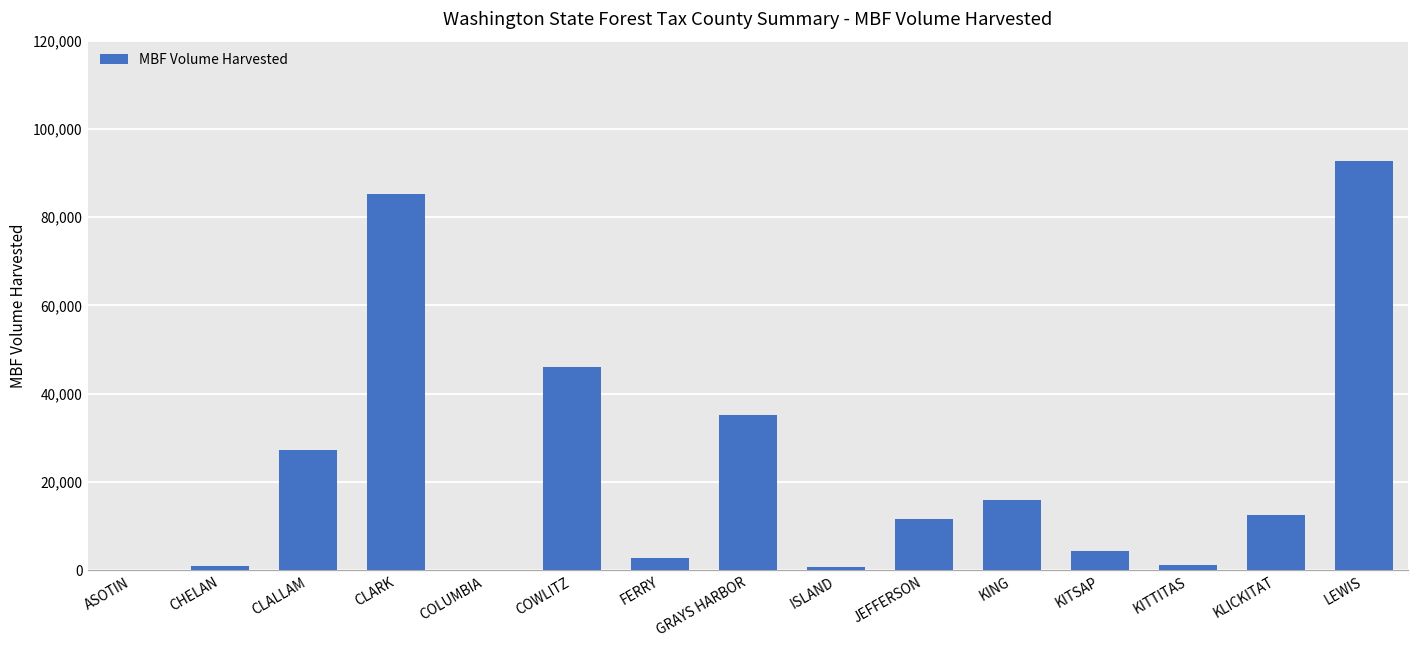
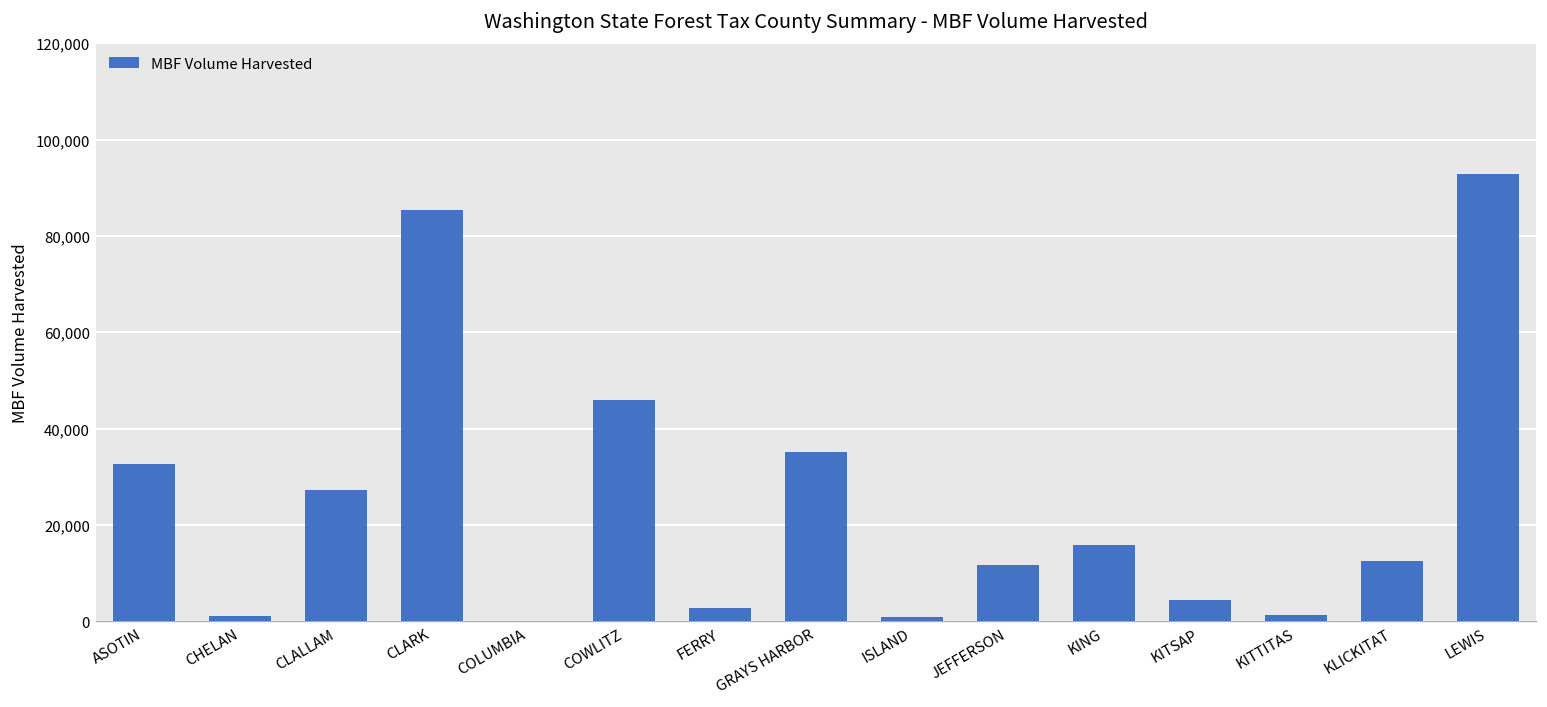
ASOTIN: 0 -> 33,000
